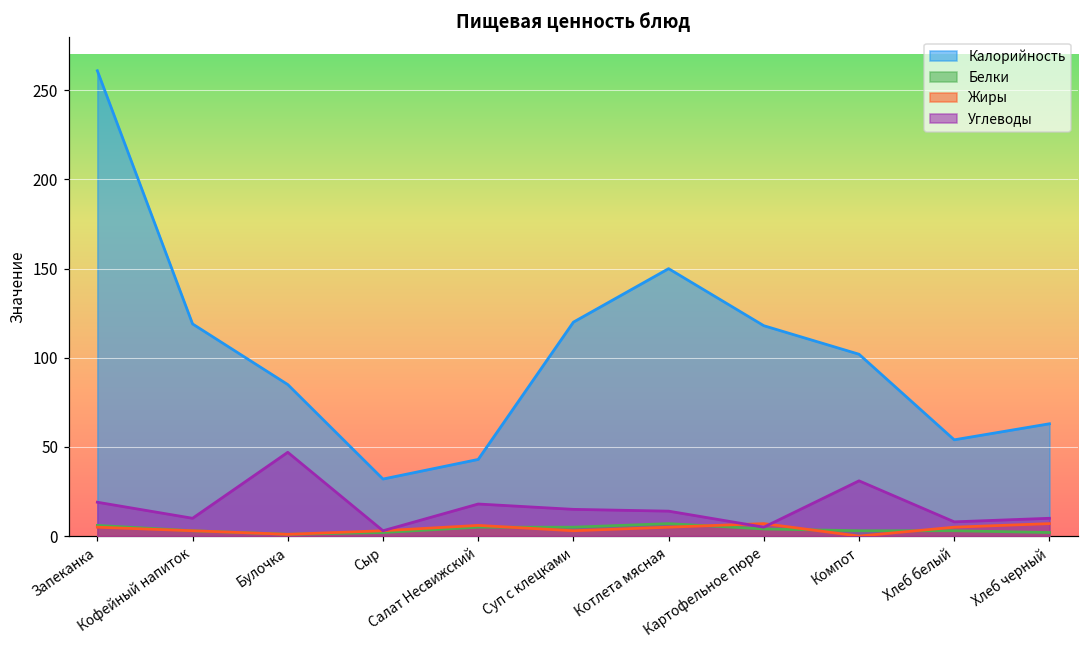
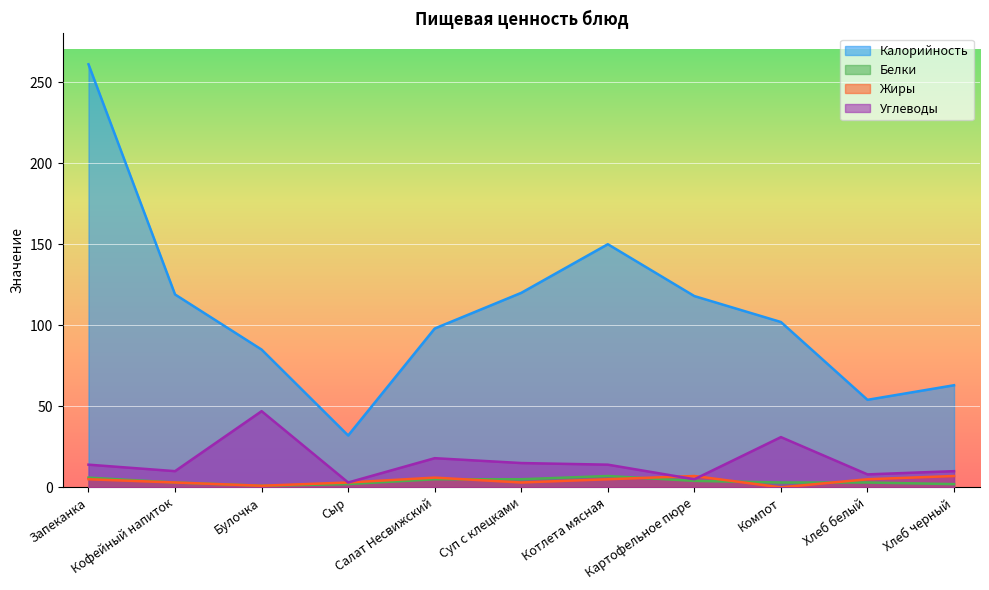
Углеводы, Запеканка: 19 -> 14
Калорийность, Салат Несвижский: 43 -> 98
